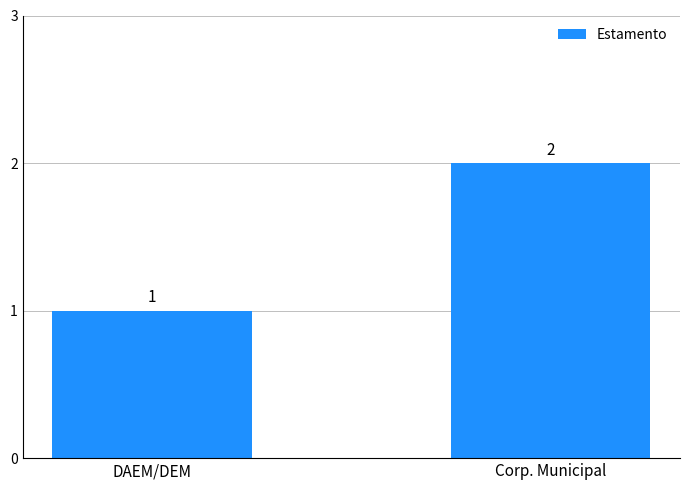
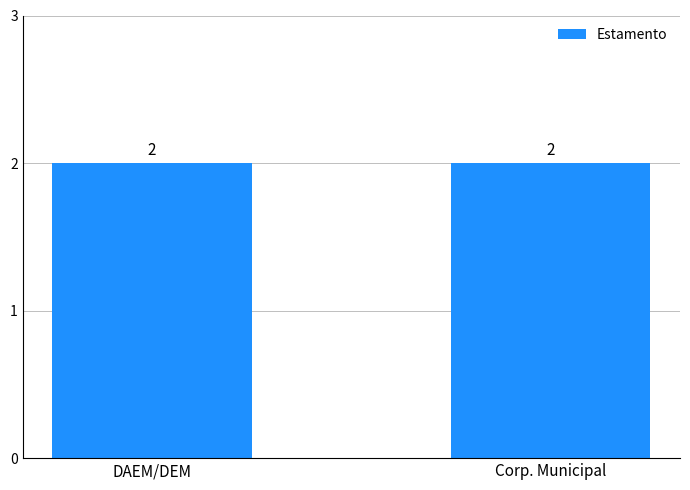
DAEM/DEM: 1 -> 2
